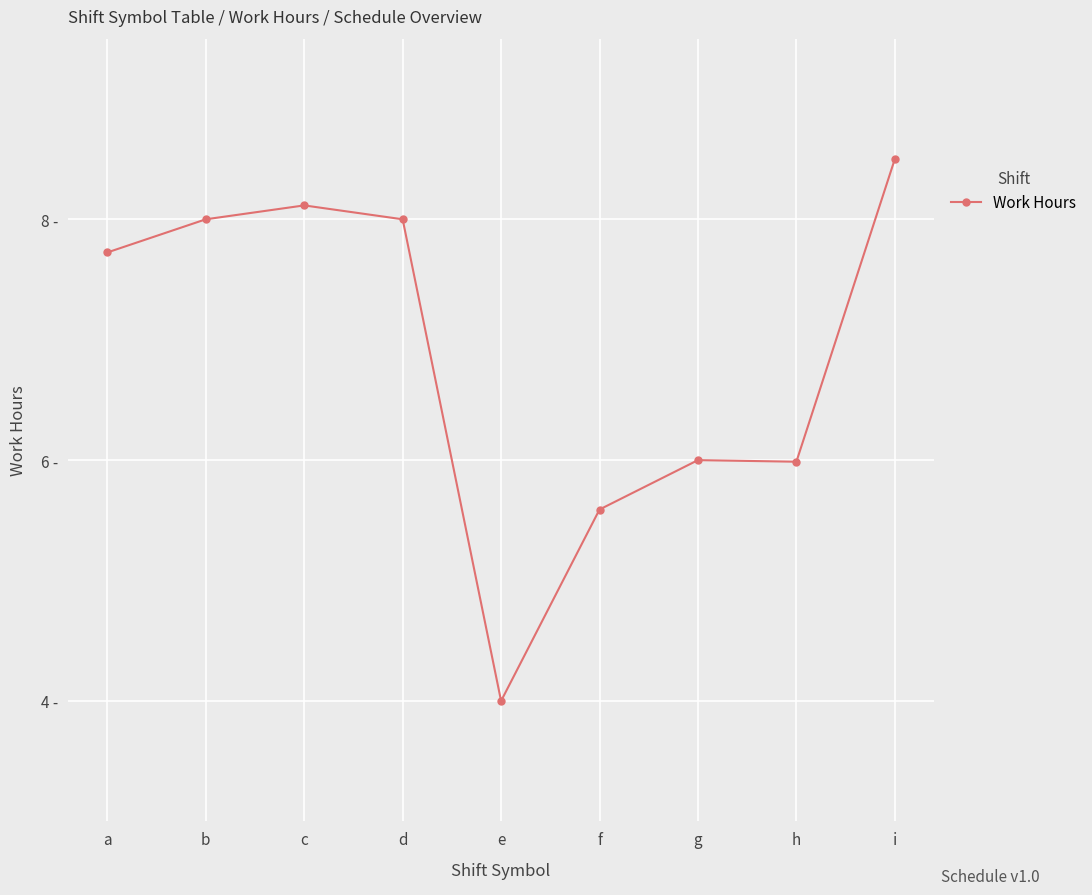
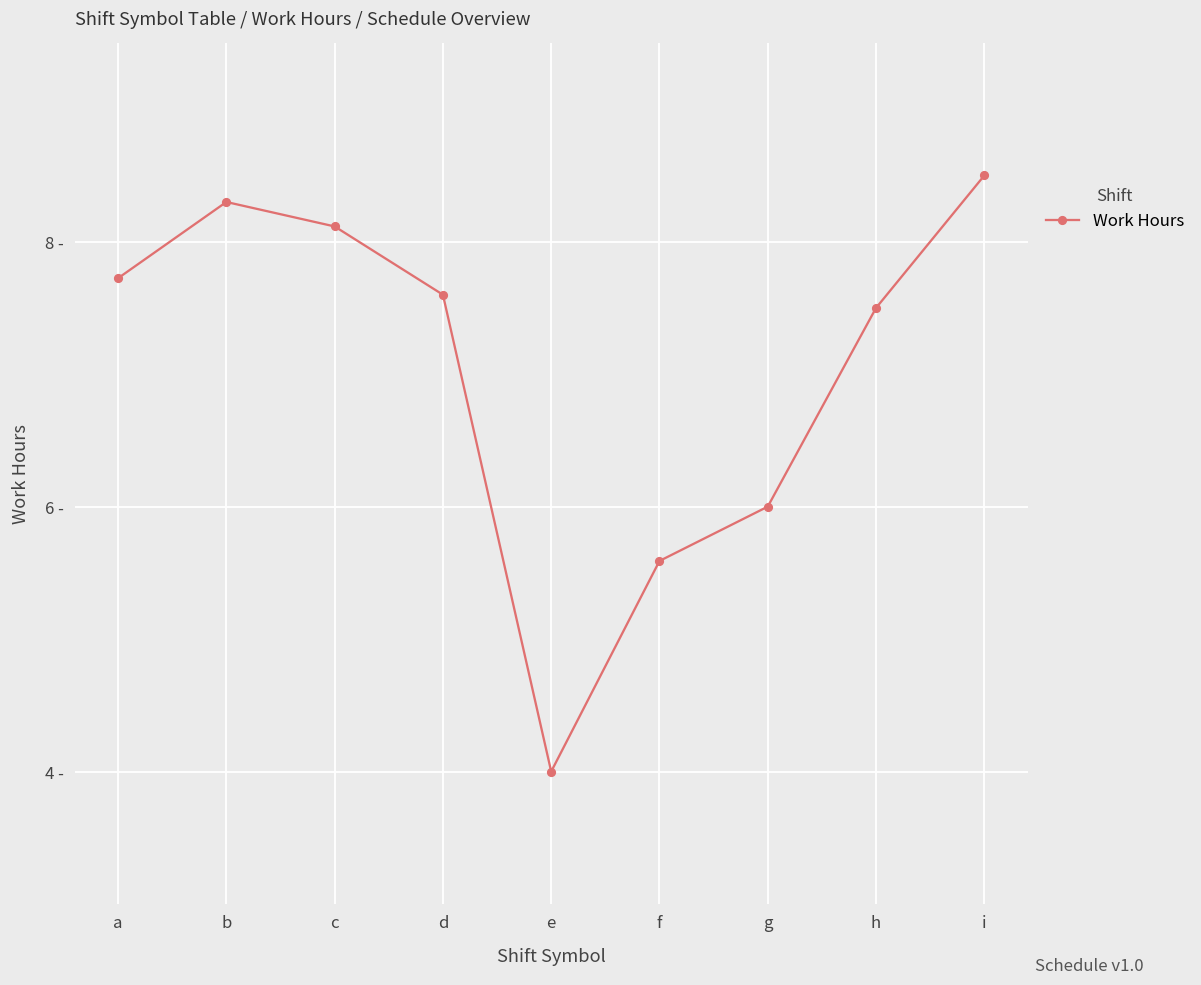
b: 8.0 - -> 8.3 -
d: 8.0 - -> 7.6 -
h: 5.99 - -> 7.50 -
